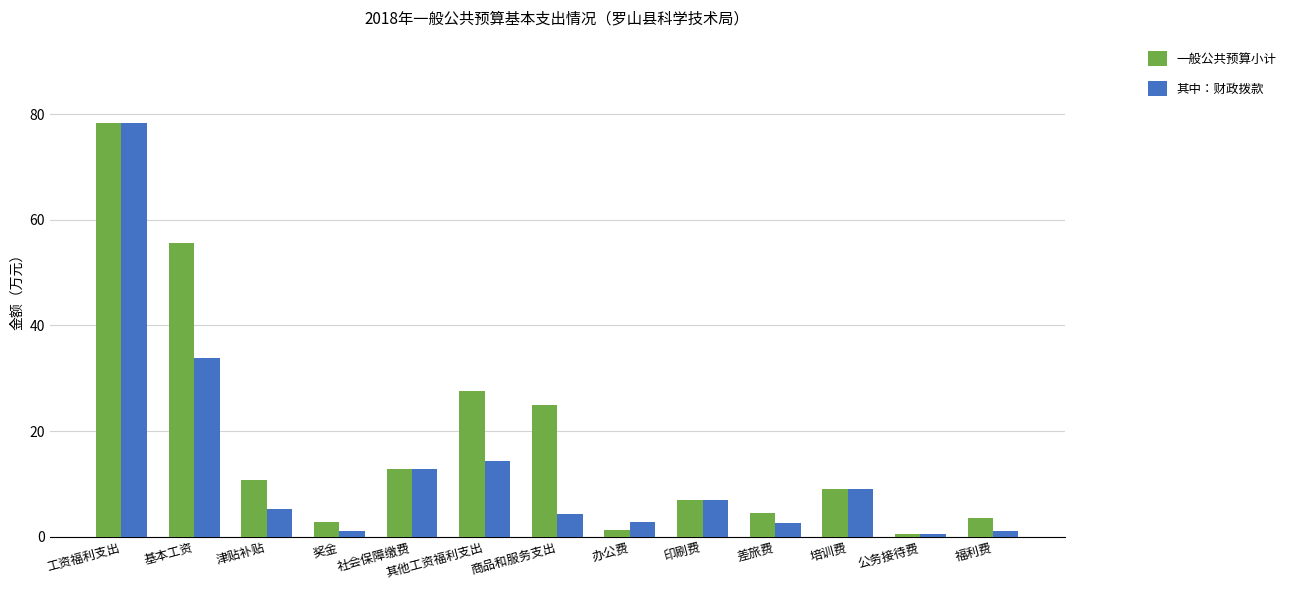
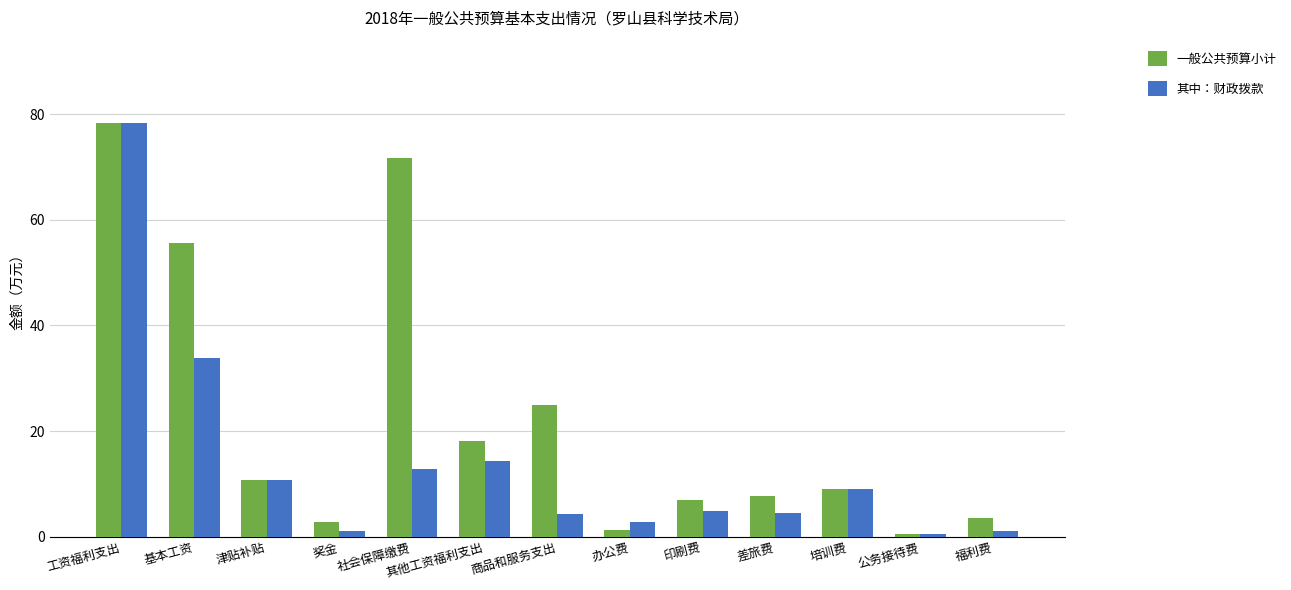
其中：财政拨款, 津贴补贴: 5 -> 11
一般公共预算小计, 社会保障缴费: 13 -> 72
一般公共预算小计, 其他工资福利支出: 28 -> 18
其中：财政拨款, 印刷费: 7 -> 5
一般公共预算小计, 差旅费: 5 -> 8
其中：财政拨款, 差旅费: 3 -> 5
